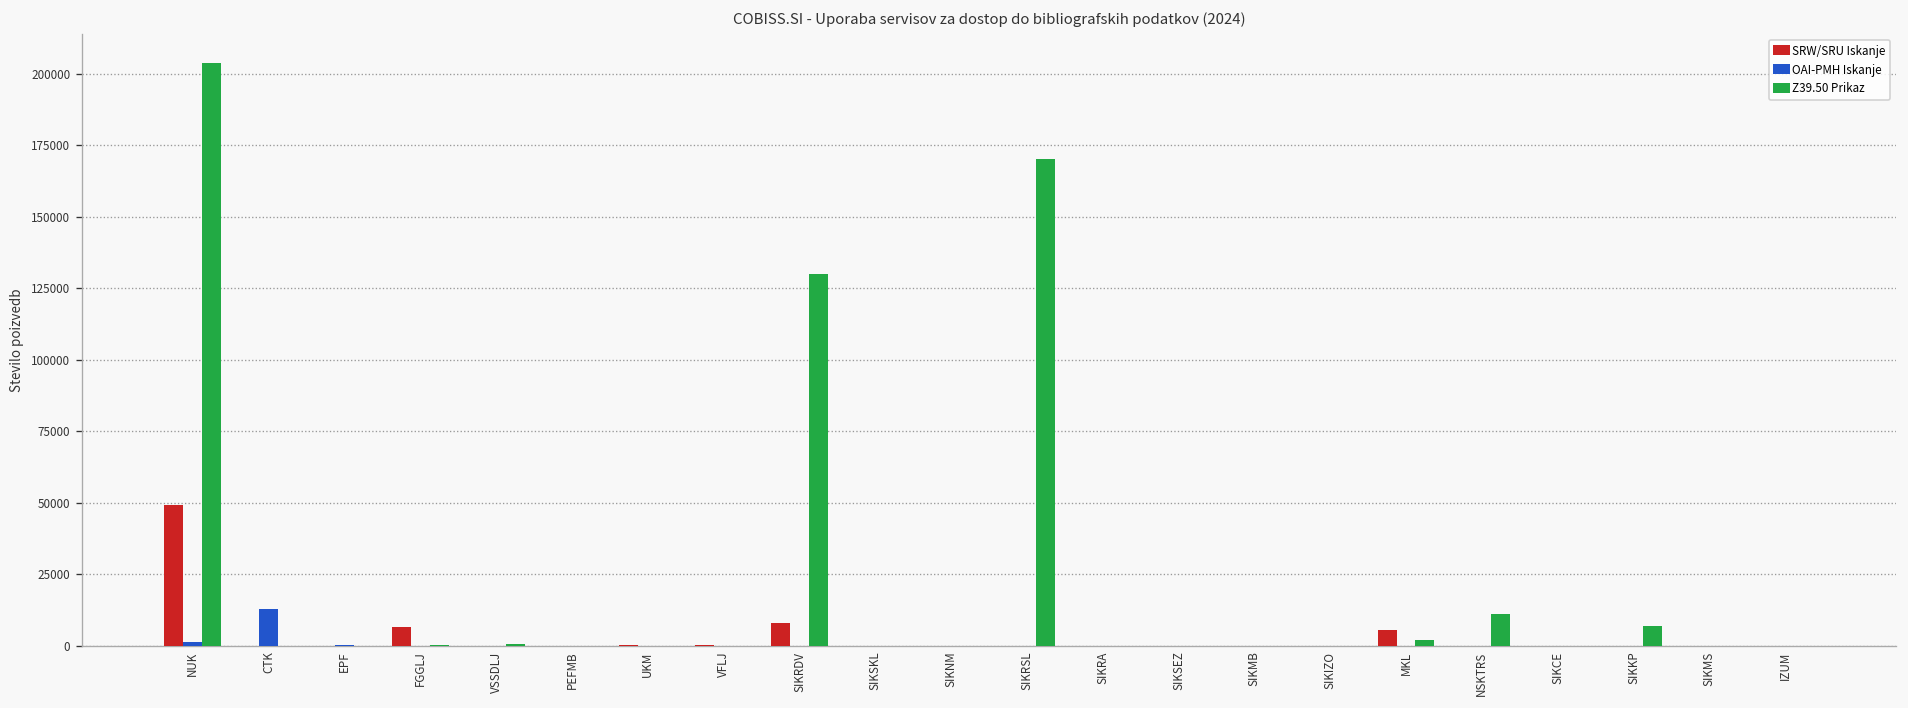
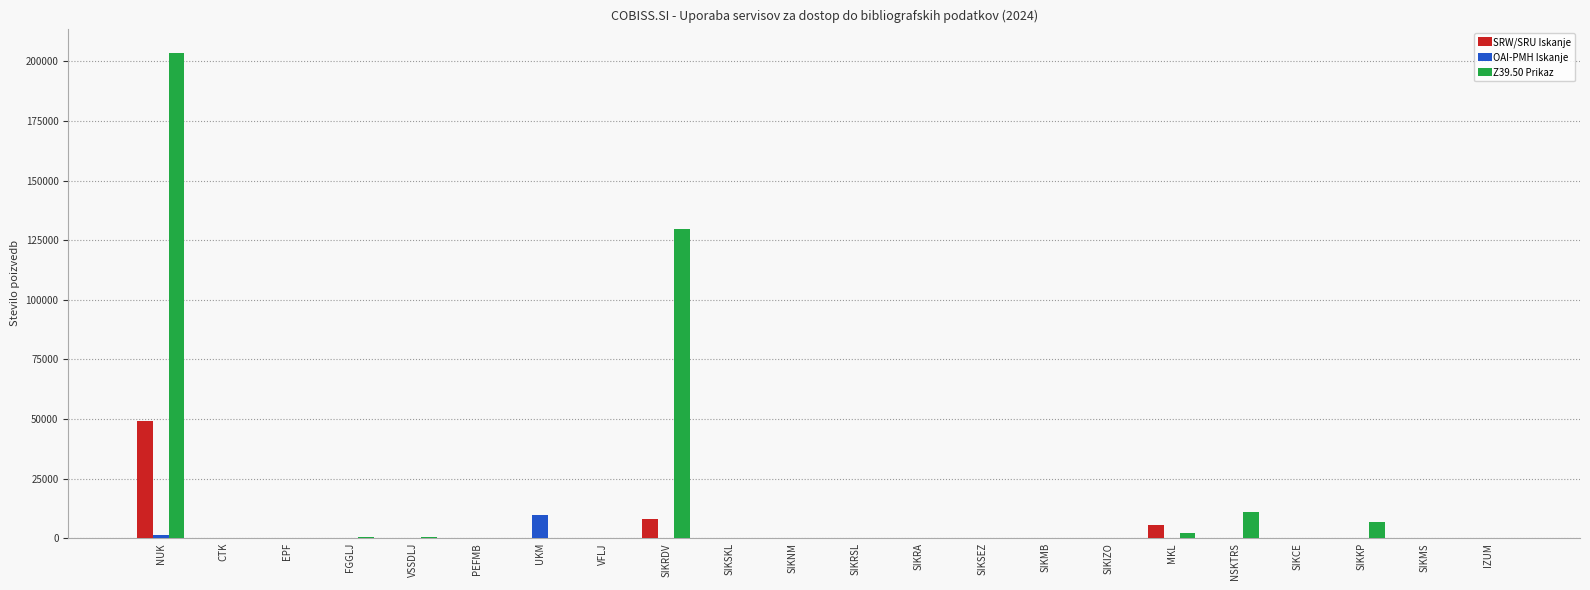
OAI-PMH Iskanje, CTK: 13000 -> 0
SRW/SRU Iskanje, FGGLJ: 6000 -> 0
OAI-PMH Iskanje, UKM: 0 -> 10000
Z39.50 Prikaz, SIKRSL: 170000 -> 0
